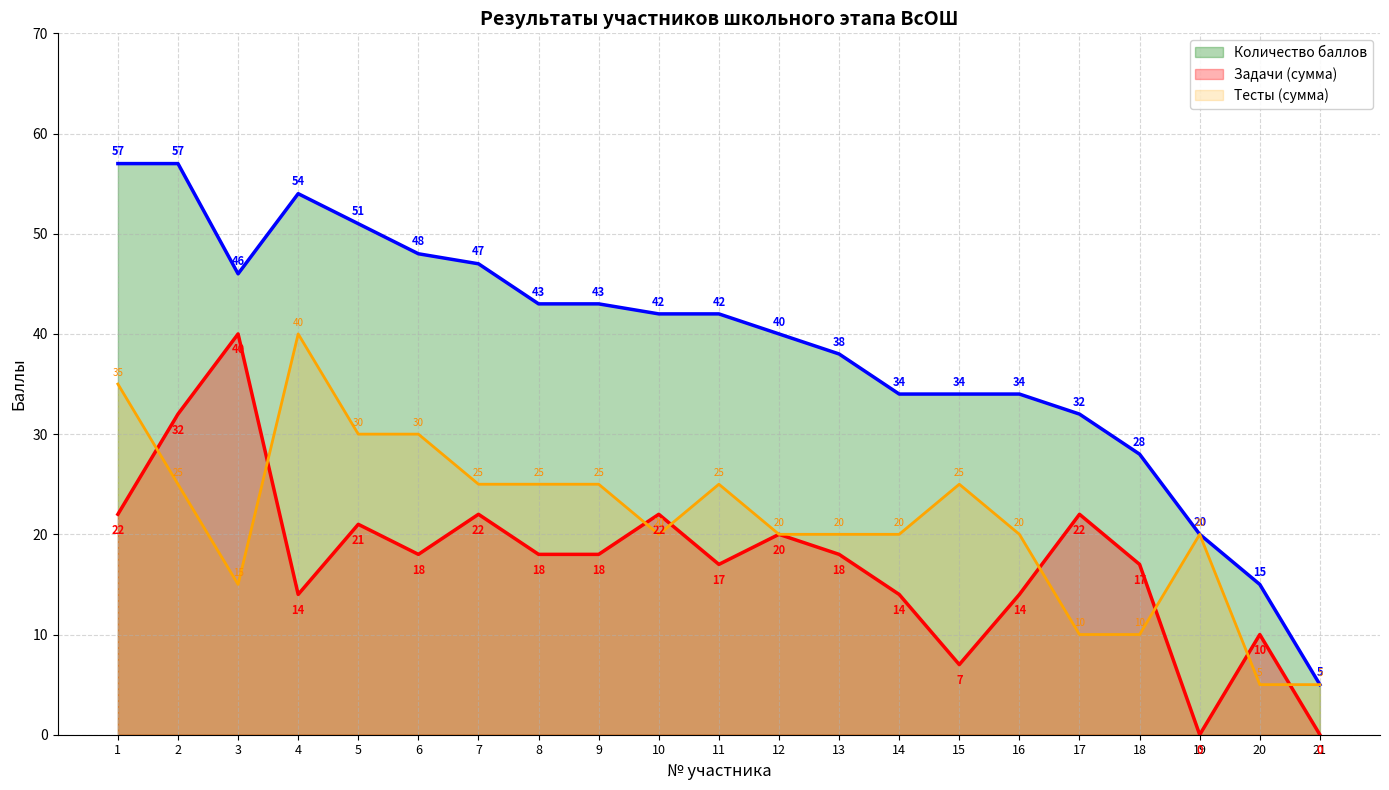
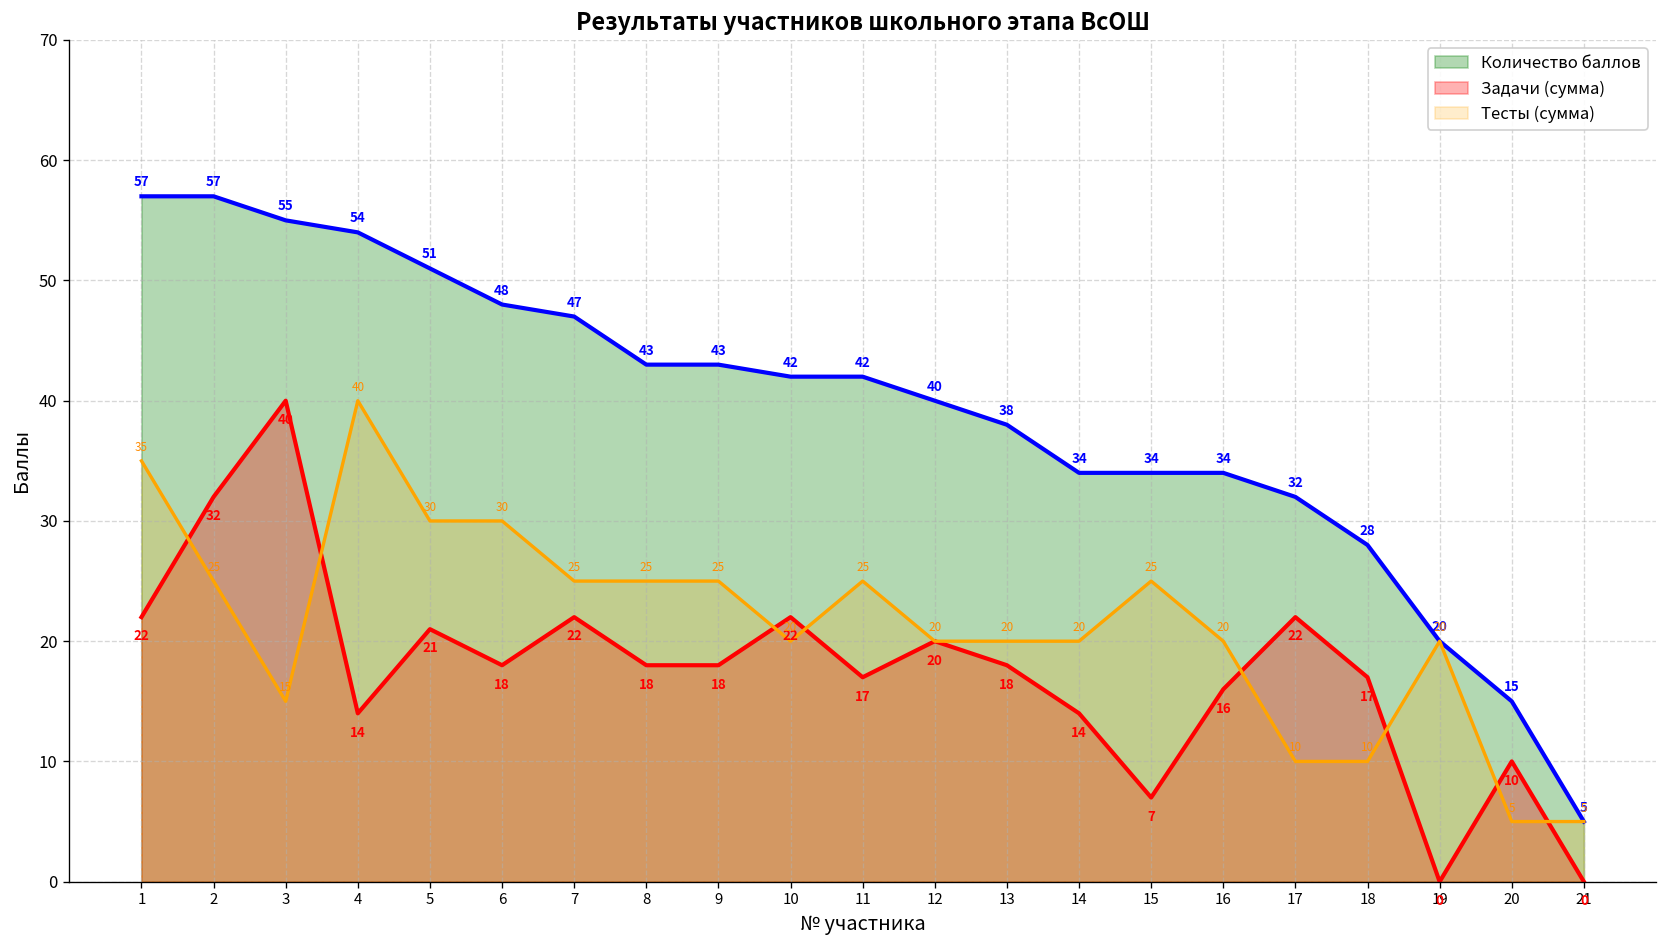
Количество баллов, 3: 46 -> 55
Задачи (сумма), 16: 14 -> 16
